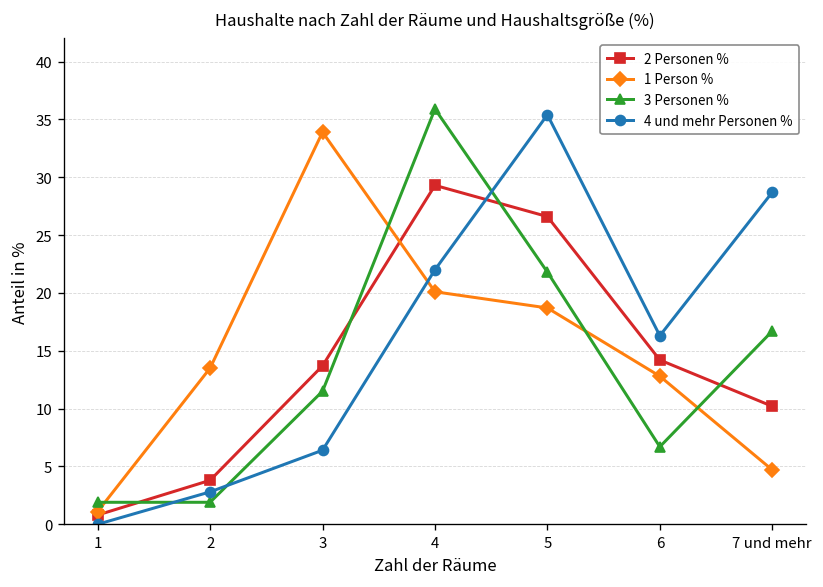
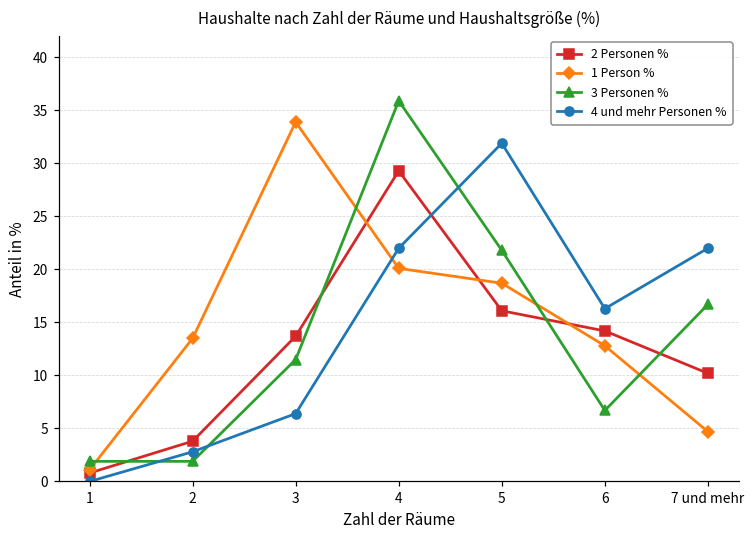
2 Personen %, 5: 27 -> 16
4 und mehr Personen %, 5: 35 -> 32
4 und mehr Personen %, 7 und mehr: 29 -> 22
